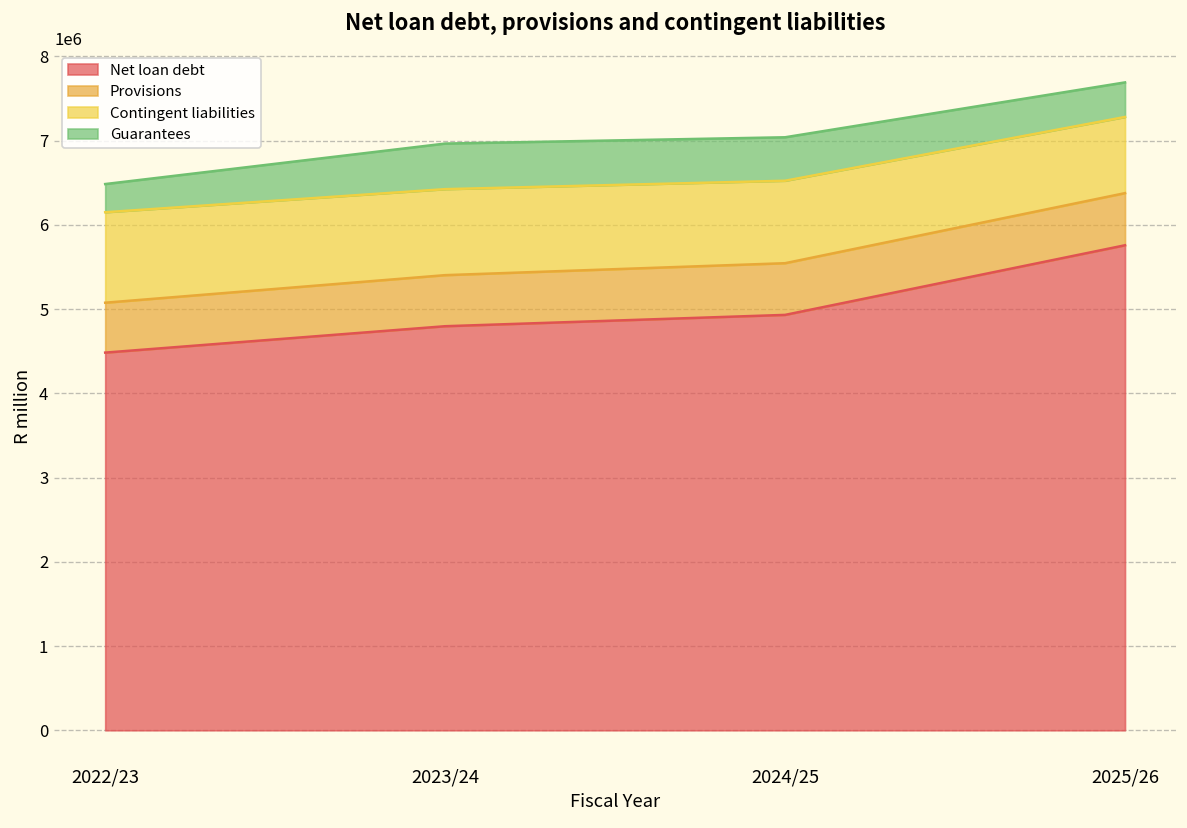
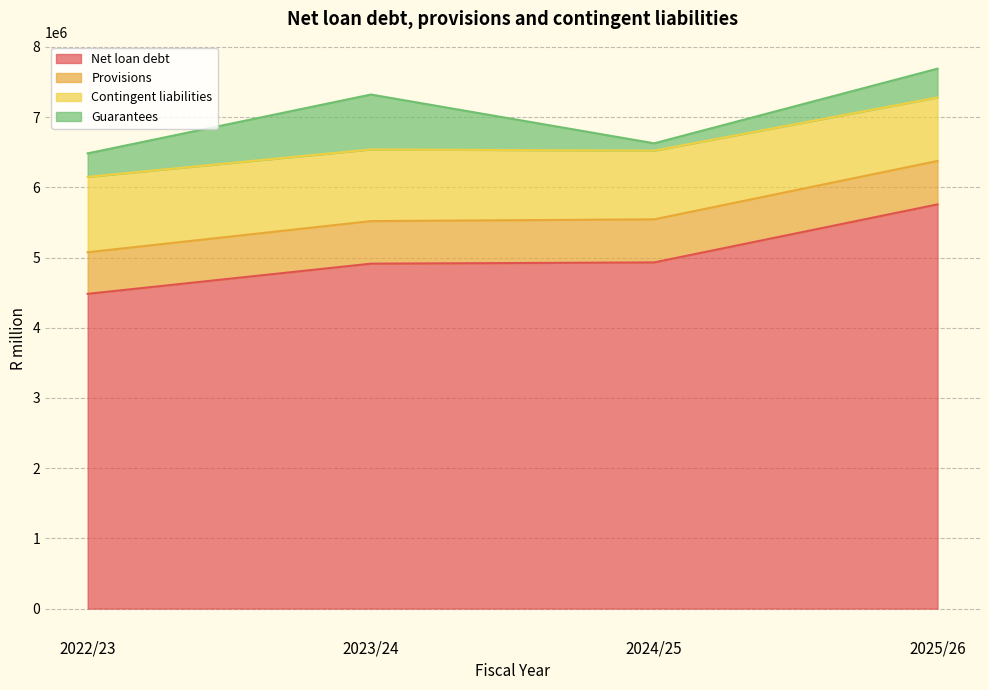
Net loan debt, 2023/24: 4800000 -> 4900000
Guarantees, 2023/24: 500000 -> 800000
Guarantees, 2024/25: 500000 -> 100000
